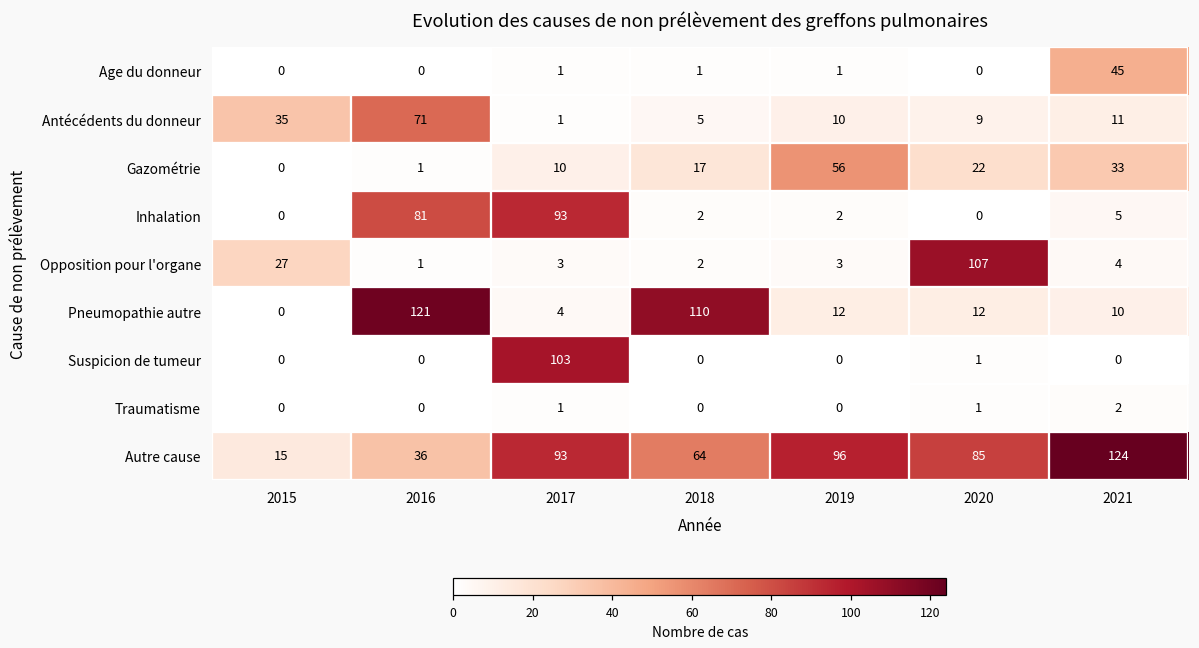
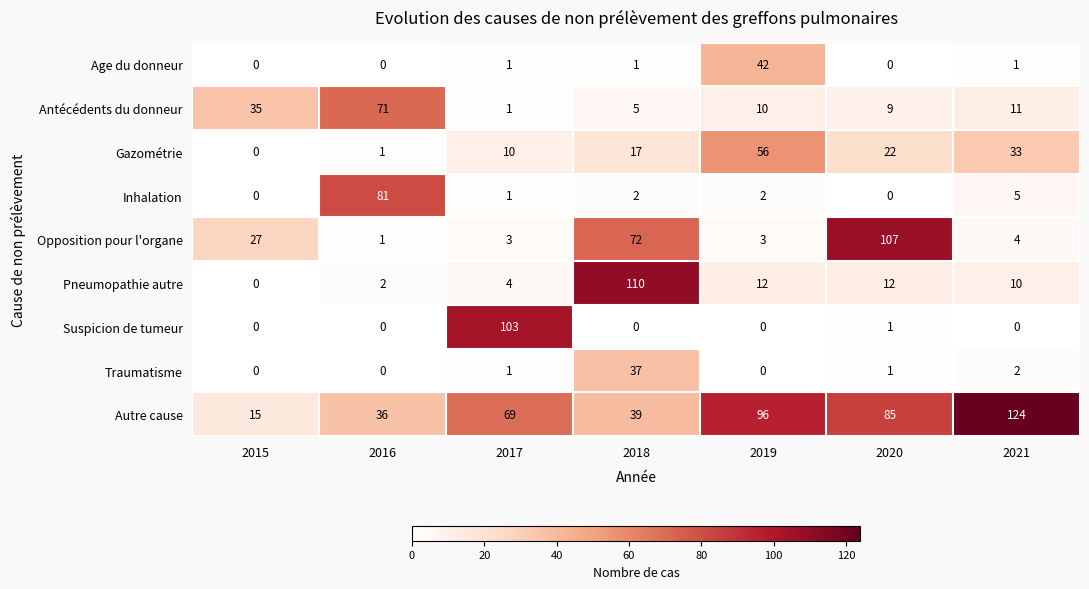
Age du donneur, 2019: 1 -> 42
Age du donneur, 2021: 45 -> 1
Inhalation, 2017: 93 -> 1
Opposition pour l'organe, 2018: 2 -> 72
Pneumopathie autre, 2016: 121 -> 2
Traumatisme, 2018: 0 -> 37
Autre cause, 2017: 93 -> 69
Autre cause, 2018: 64 -> 39
